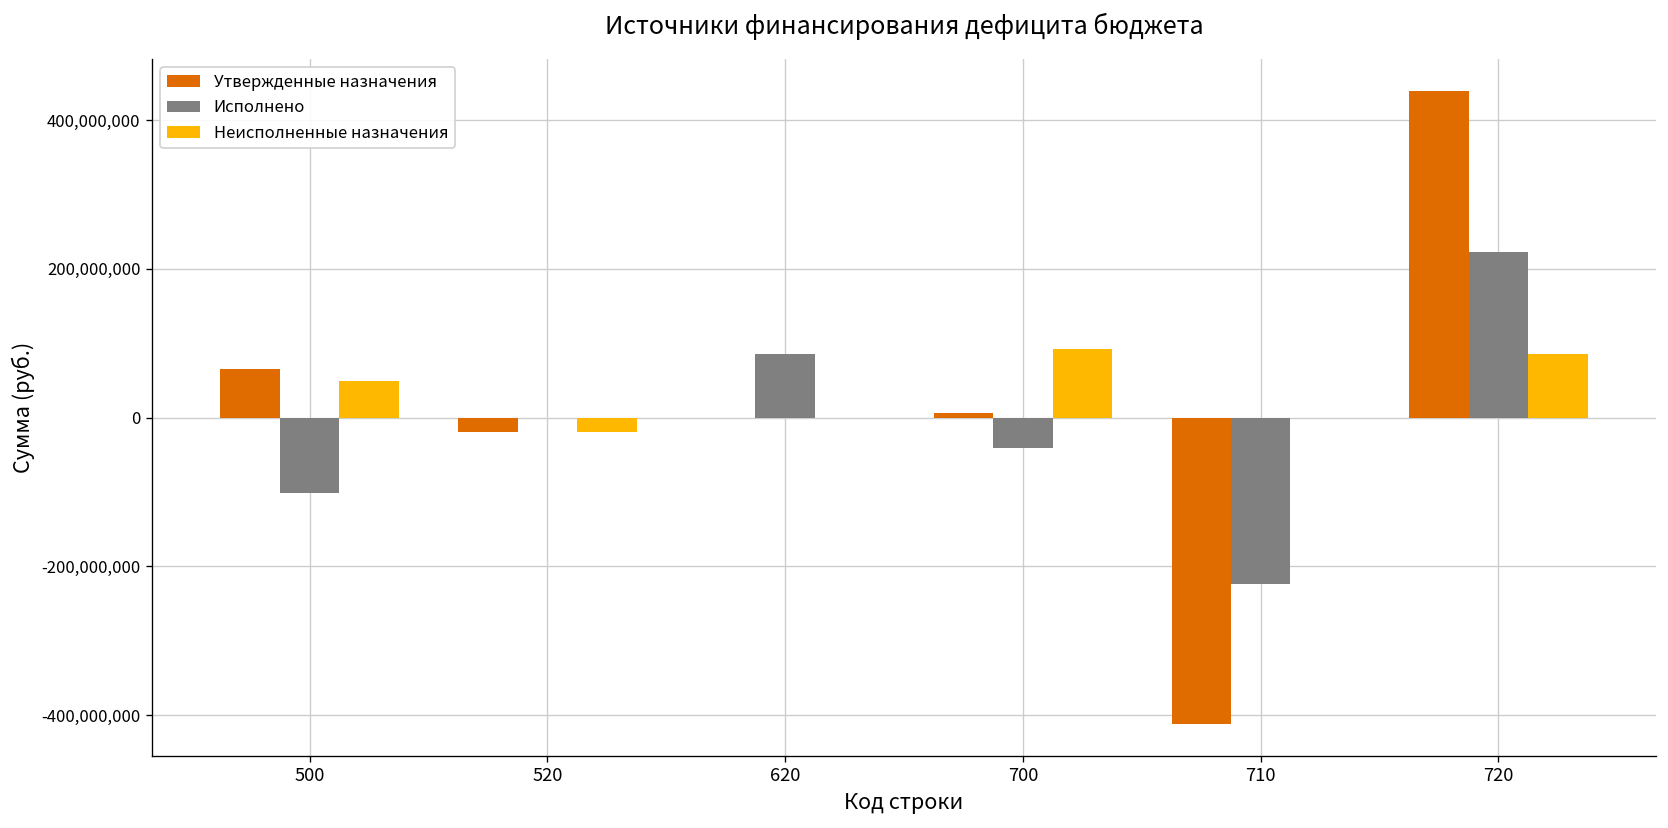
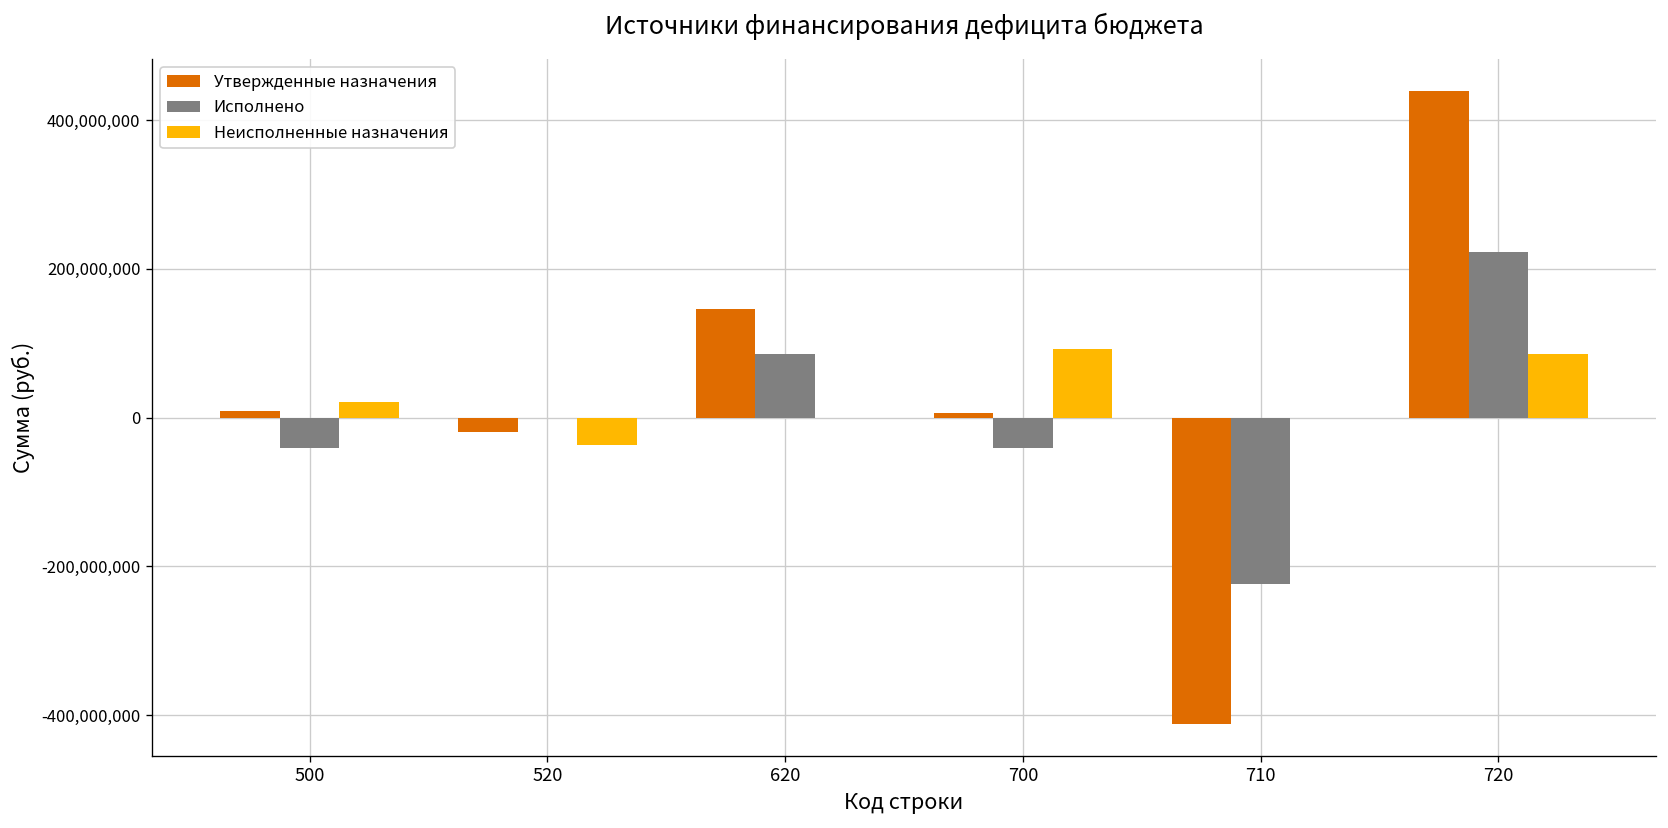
Утвержденные назначения, 500: 70,000,000 -> 10,000,000
Исполнено, 500: -100,000,000 -> -40,000,000
Неисполненные назначения, 500: 50,000,000 -> 20,000,000
Неисполненные назначения, 520: -20,000,000 -> -40,000,000
Утвержденные назначения, 620: 0 -> 150,000,000
